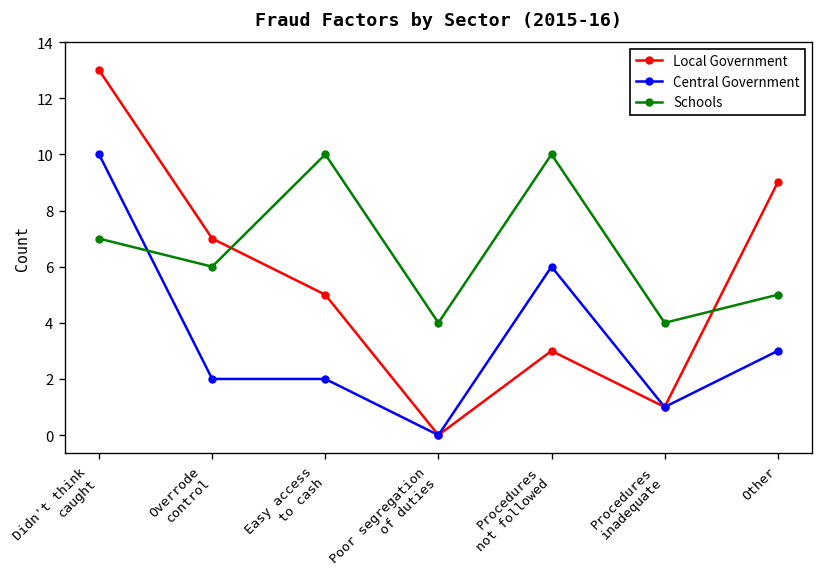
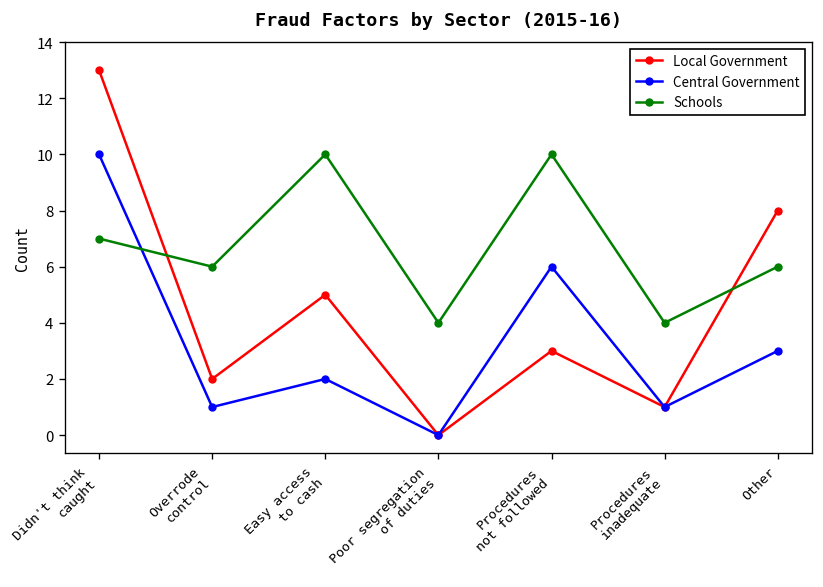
Local Government, Overrode control: 7 -> 2
Central Government, Overrode control: 2 -> 1
Local Government, Other: 9 -> 8
Schools, Other: 5 -> 6
